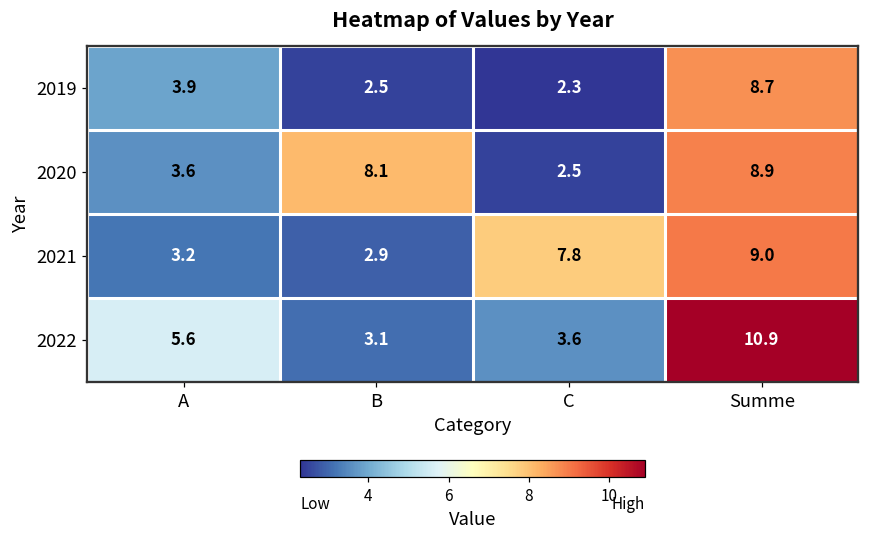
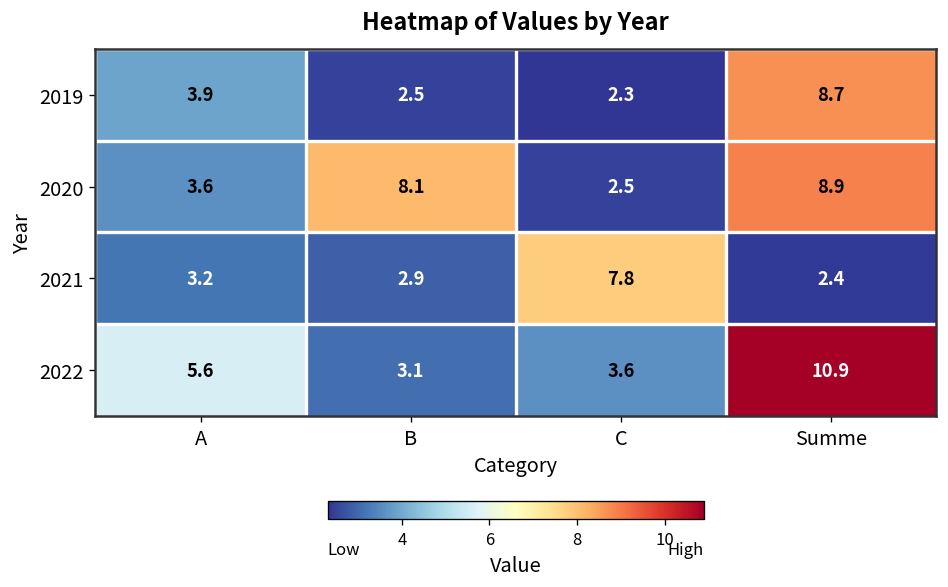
2021, Summe: 9.0 -> 2.4
